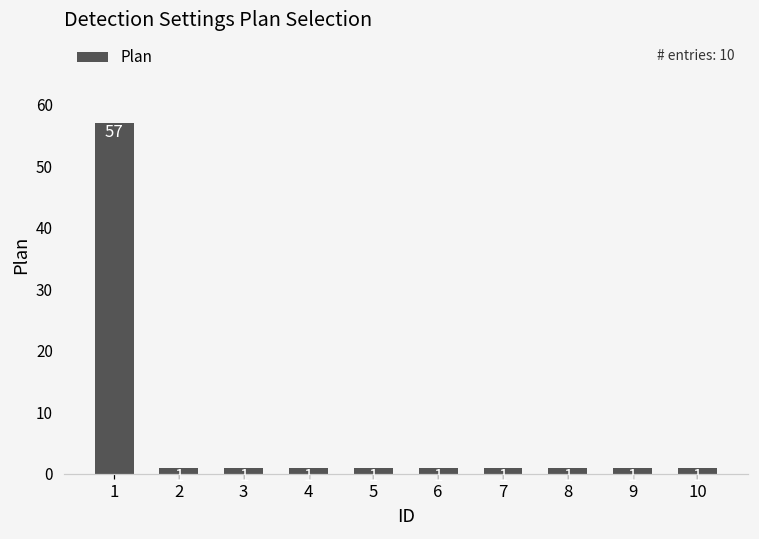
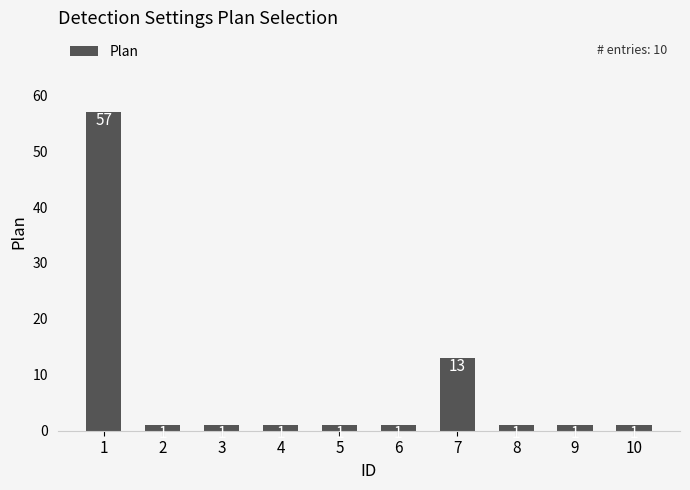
7: 1 -> 13
